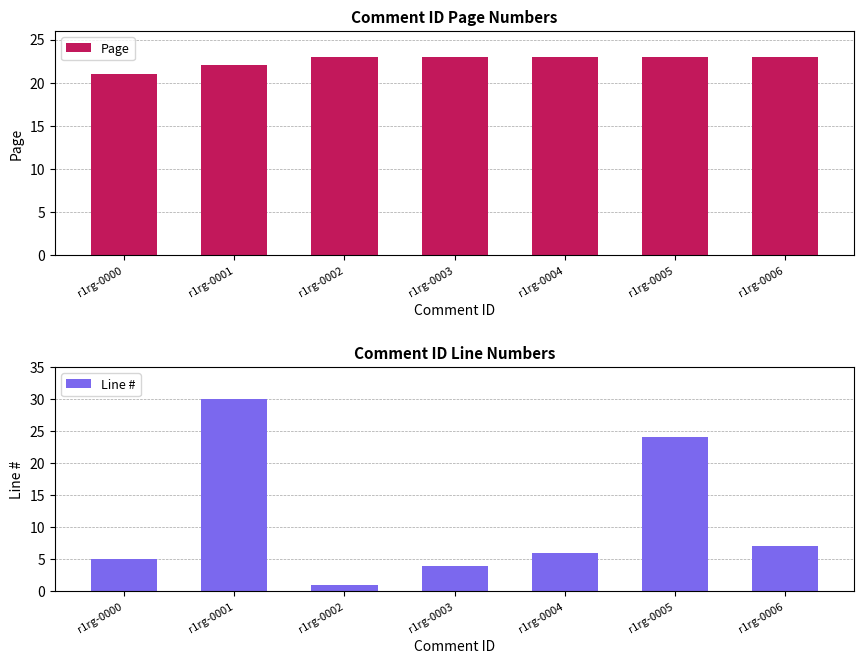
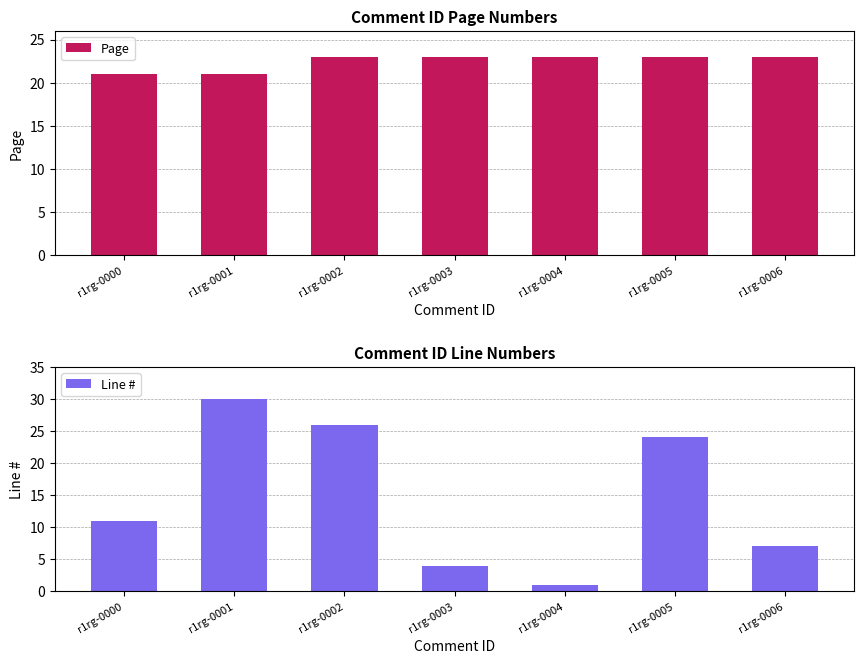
Comment ID Page Numbers, r1rg-0001: 22 -> 21
Comment ID Line Numbers, r1rg-0000: 5 -> 11
Comment ID Line Numbers, r1rg-0002: 1 -> 26
Comment ID Line Numbers, r1rg-0004: 6 -> 1
